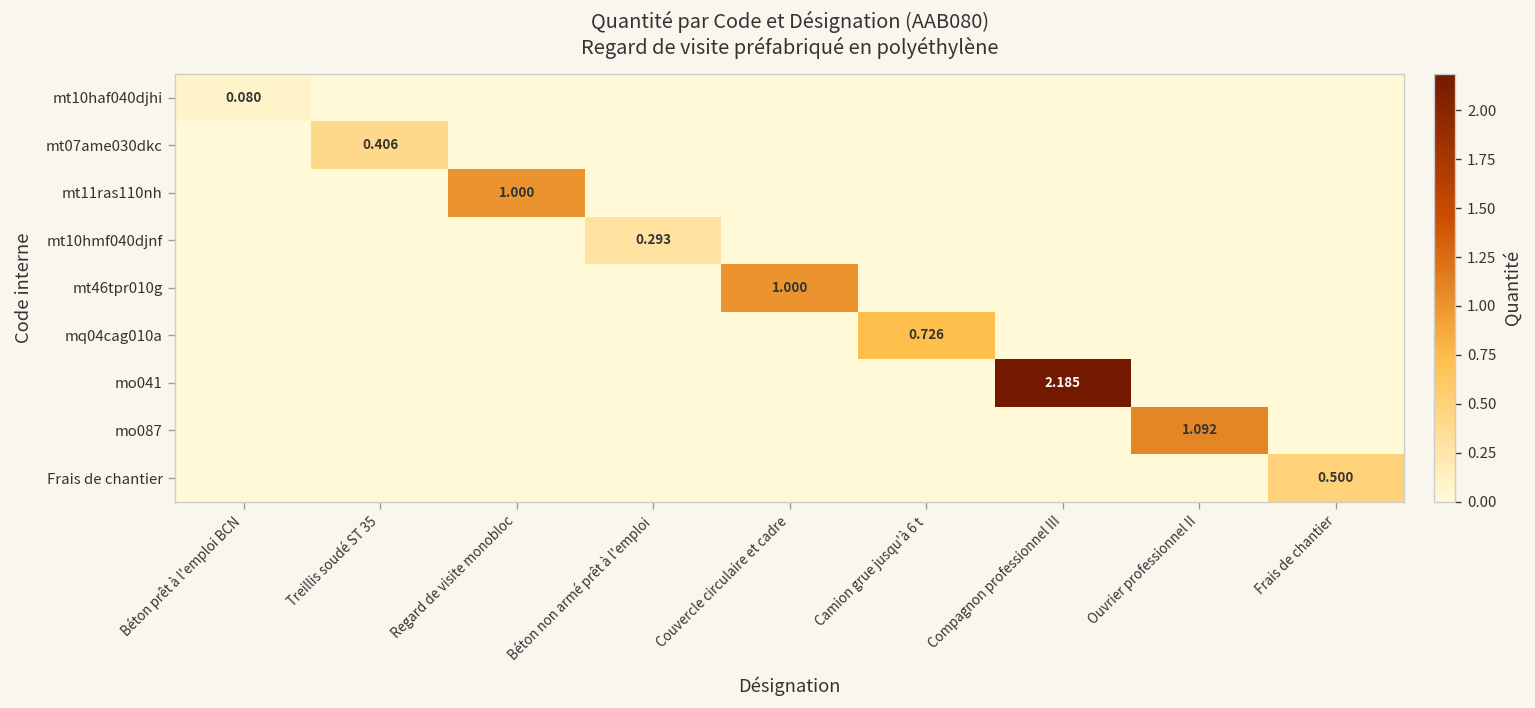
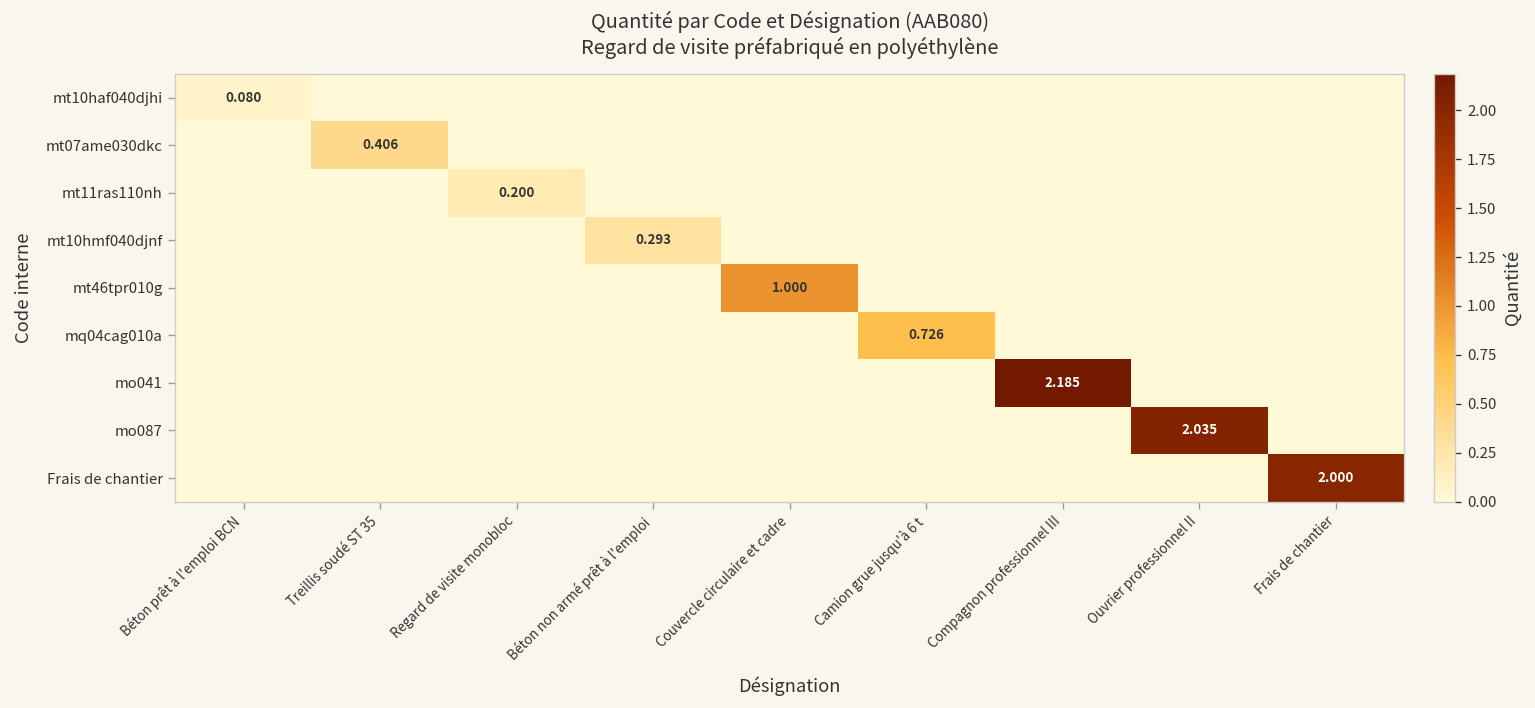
mt11ras110nh, Regard de visite monobloc: 1.000 -> 0.200
mo087, Ouvrier professionnel II: 1.092 -> 2.035
Frais de chantier, Frais de chantier: 0.500 -> 2.000
